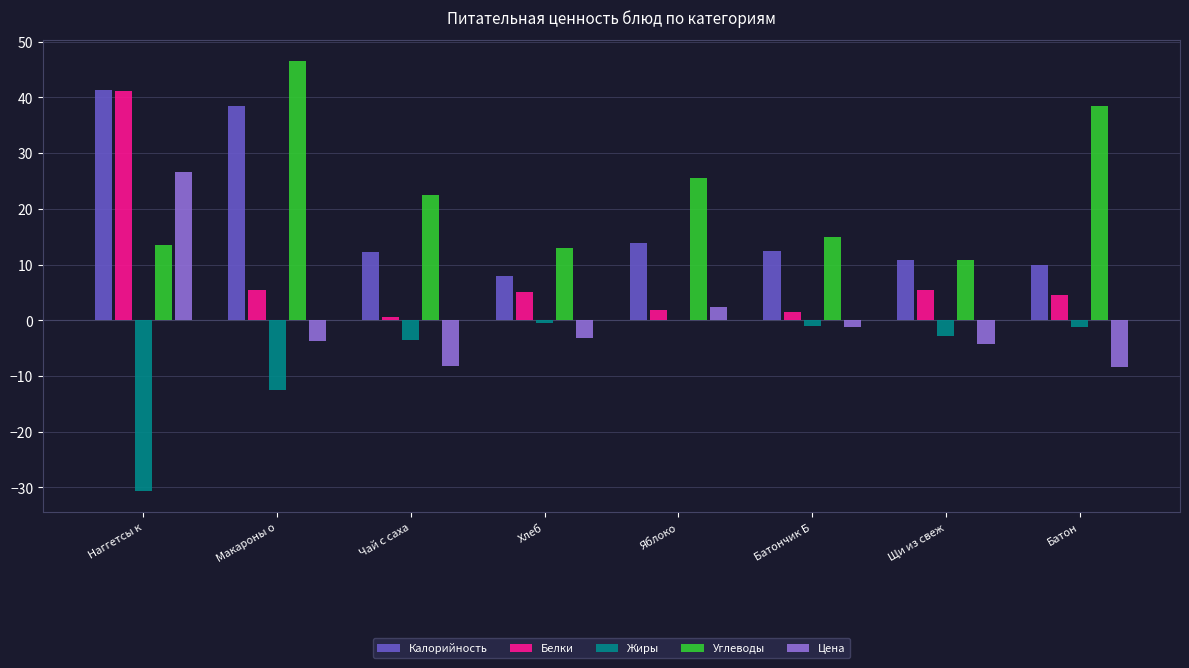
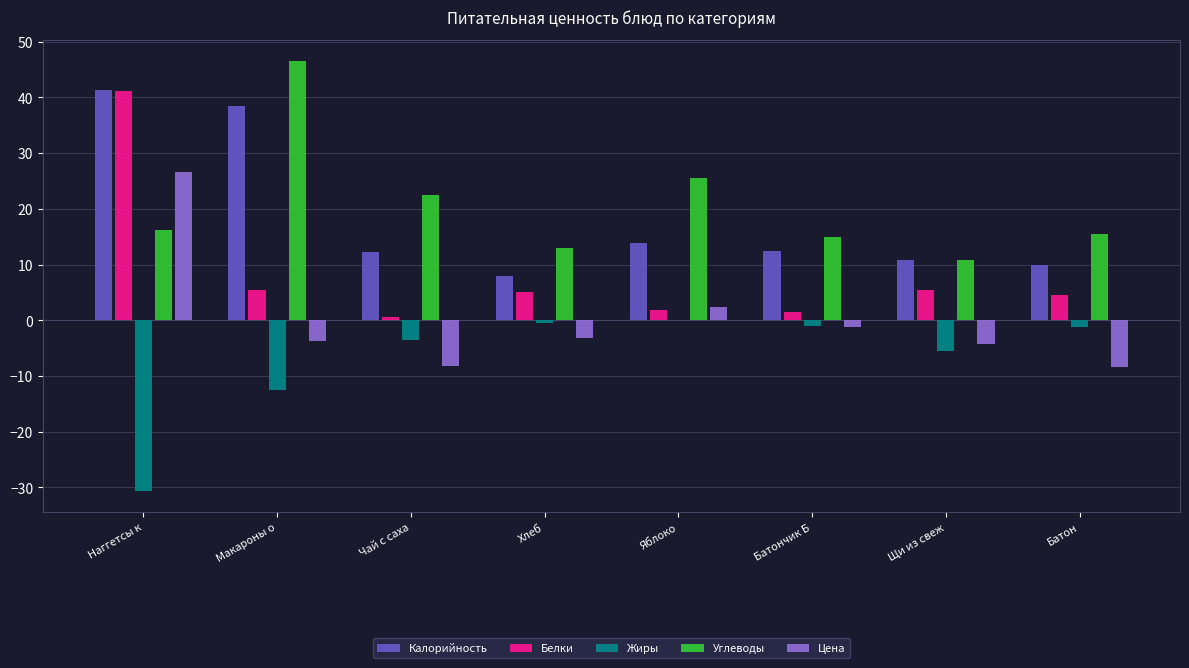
Углеводы, Наггетсы к: 14 -> 16
Жиры, Щи из свеж: -3 -> -6
Углеводы, Батон: 38 -> 15
